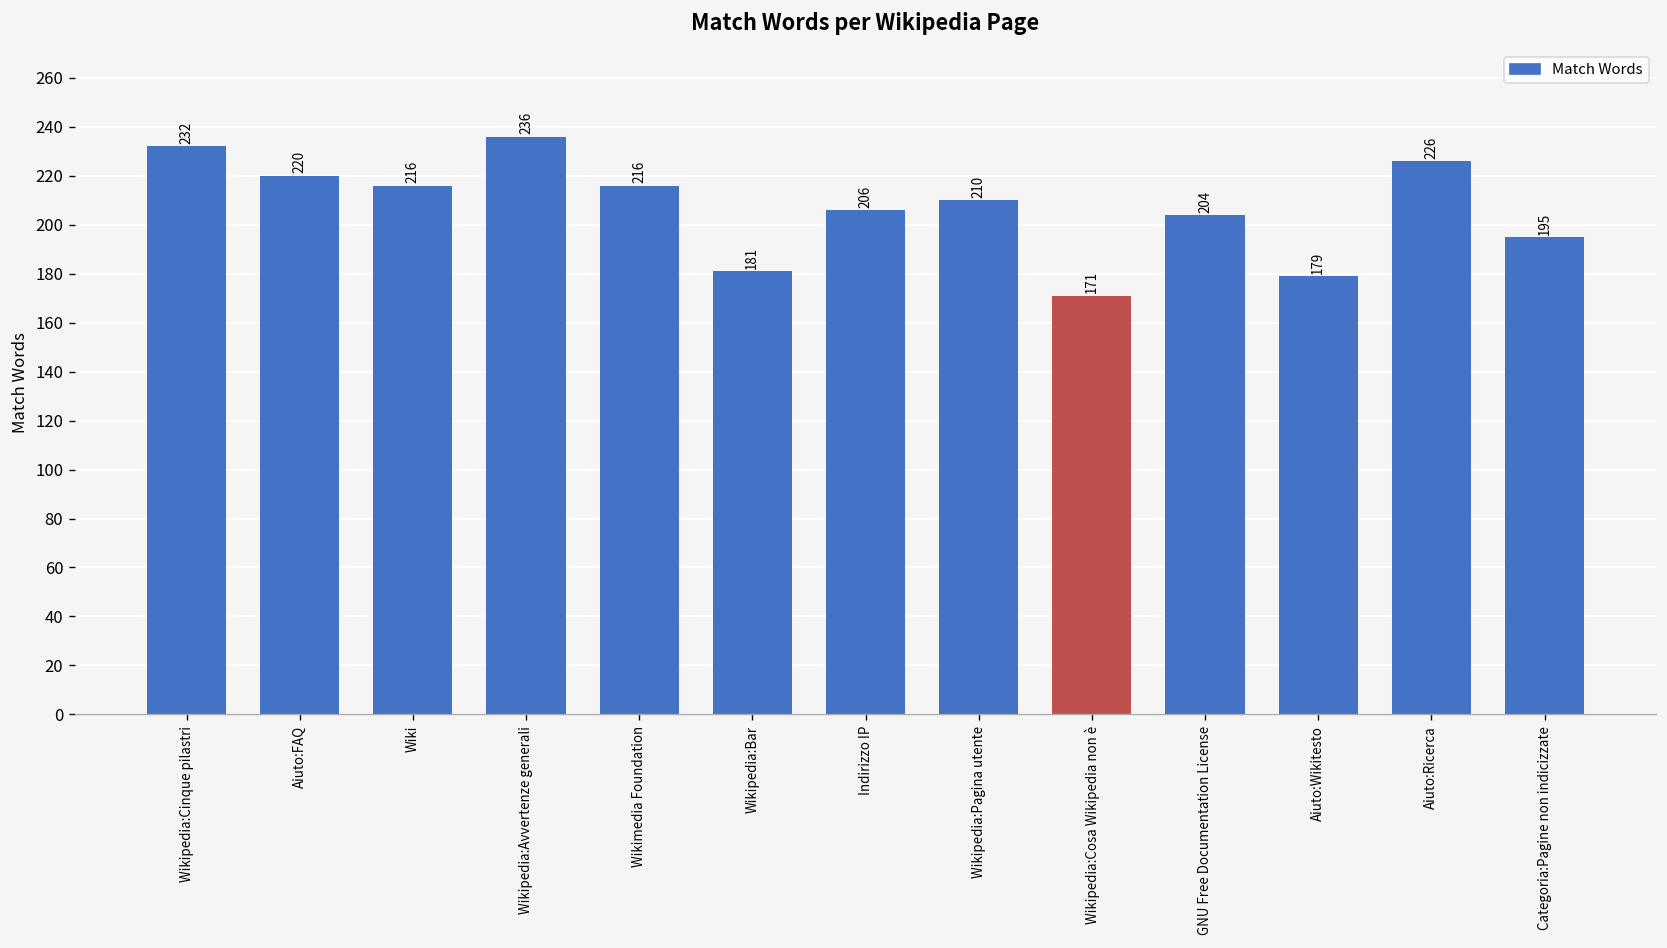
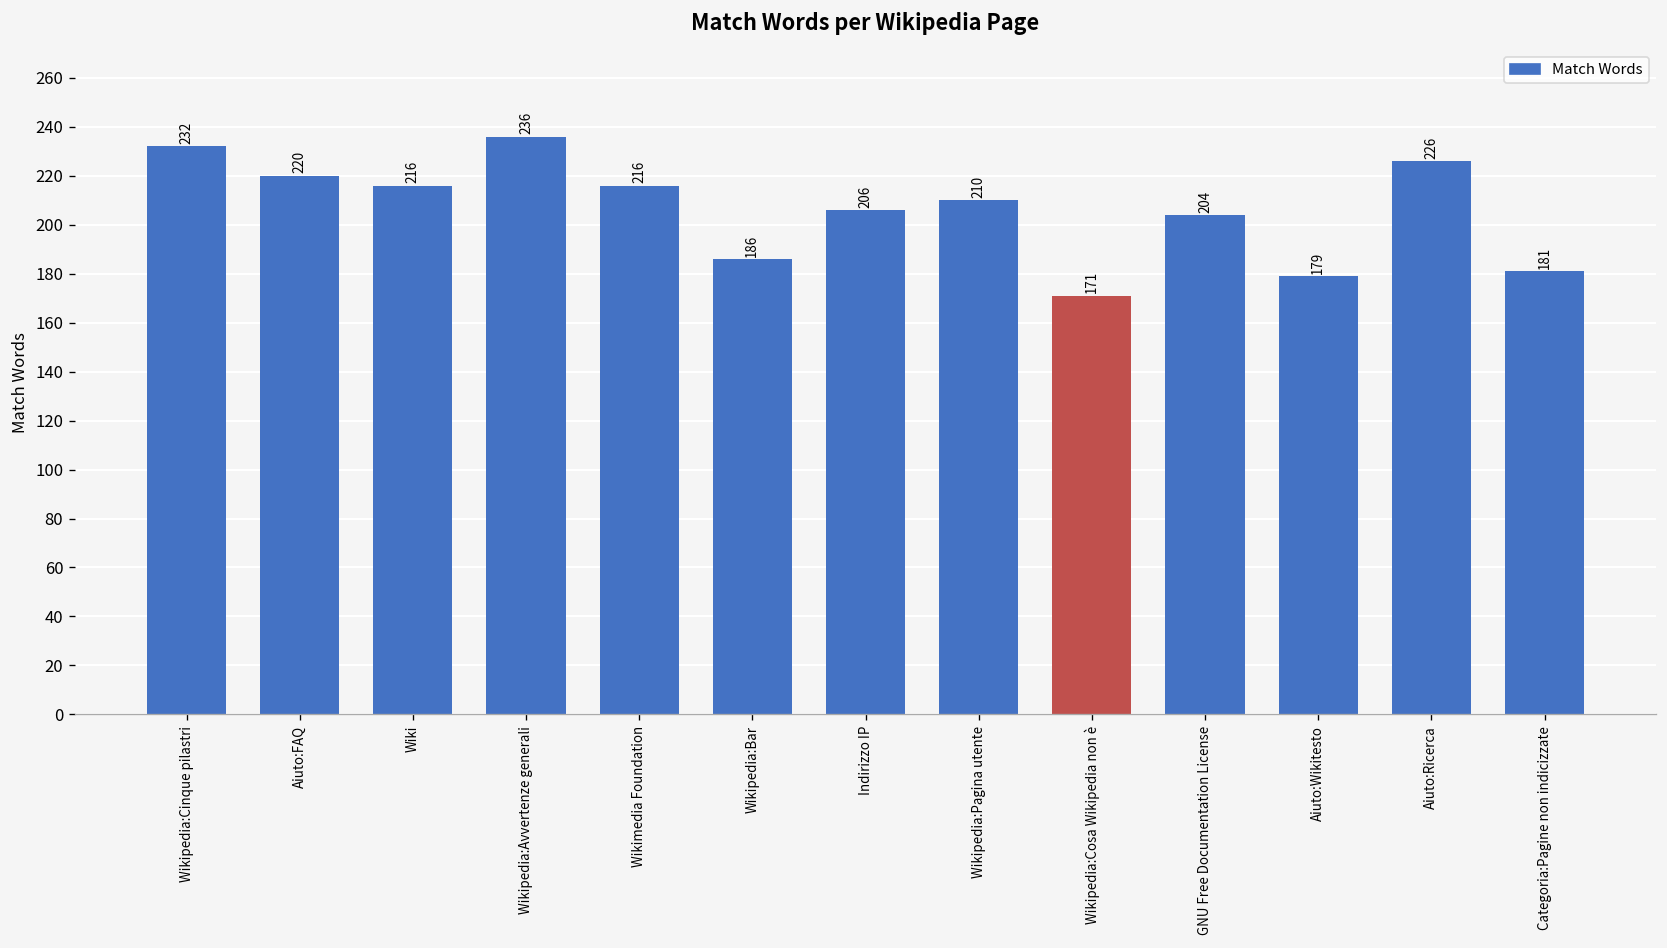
Wikipedia:Bar: 181 -> 186
Categoria:Pagine non indicizzate: 195 -> 181
